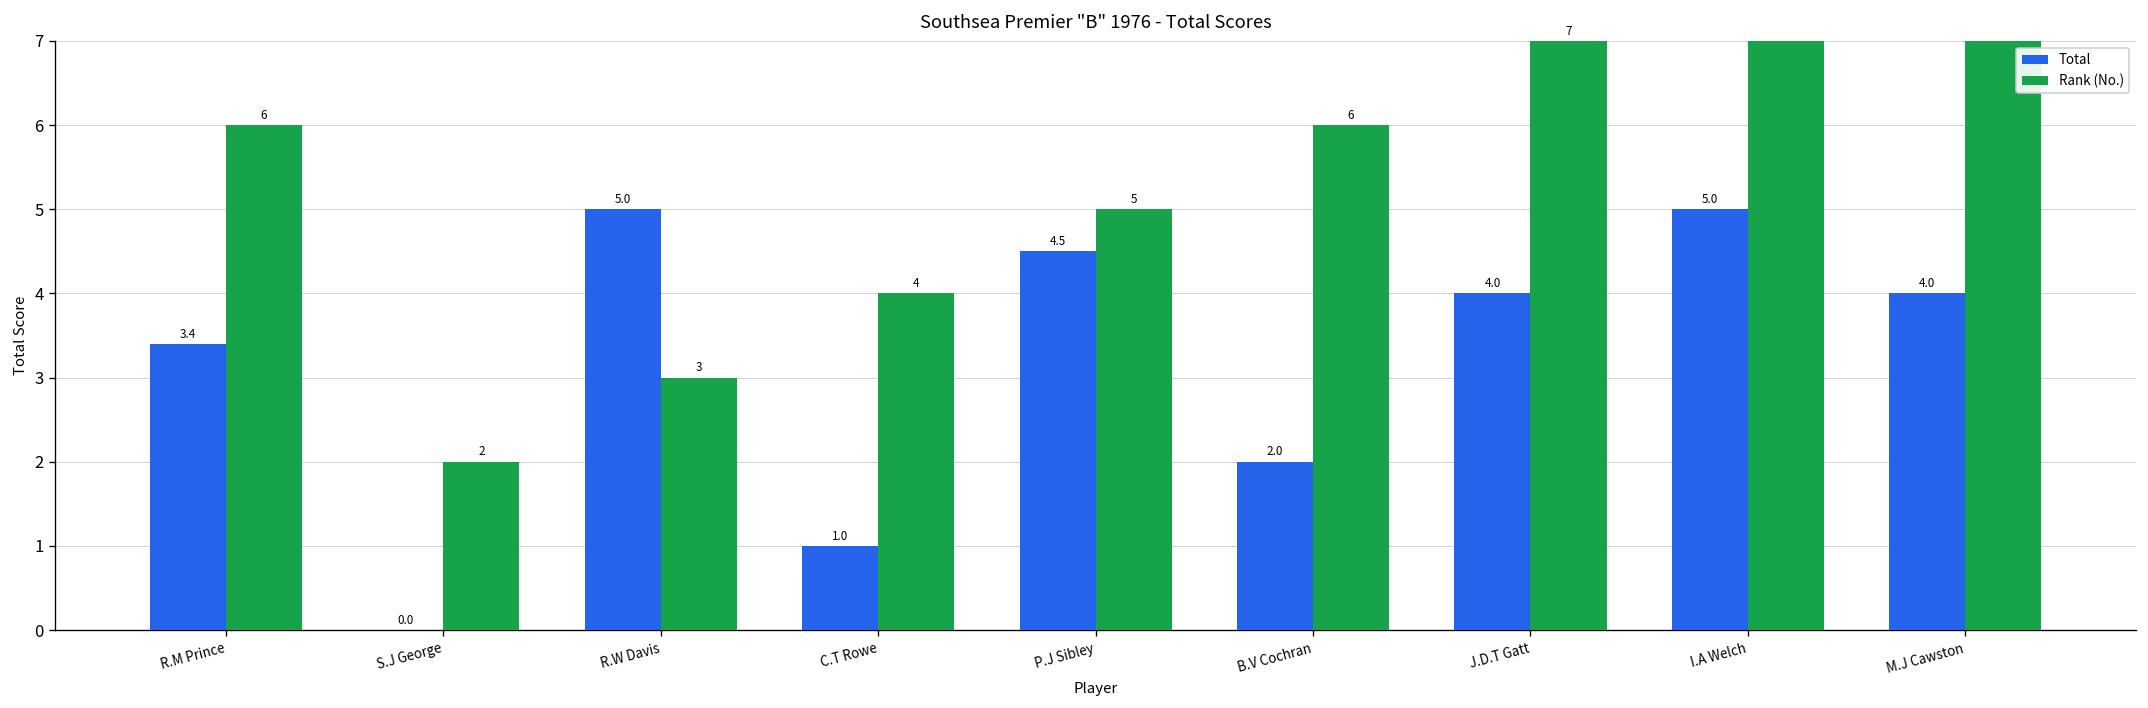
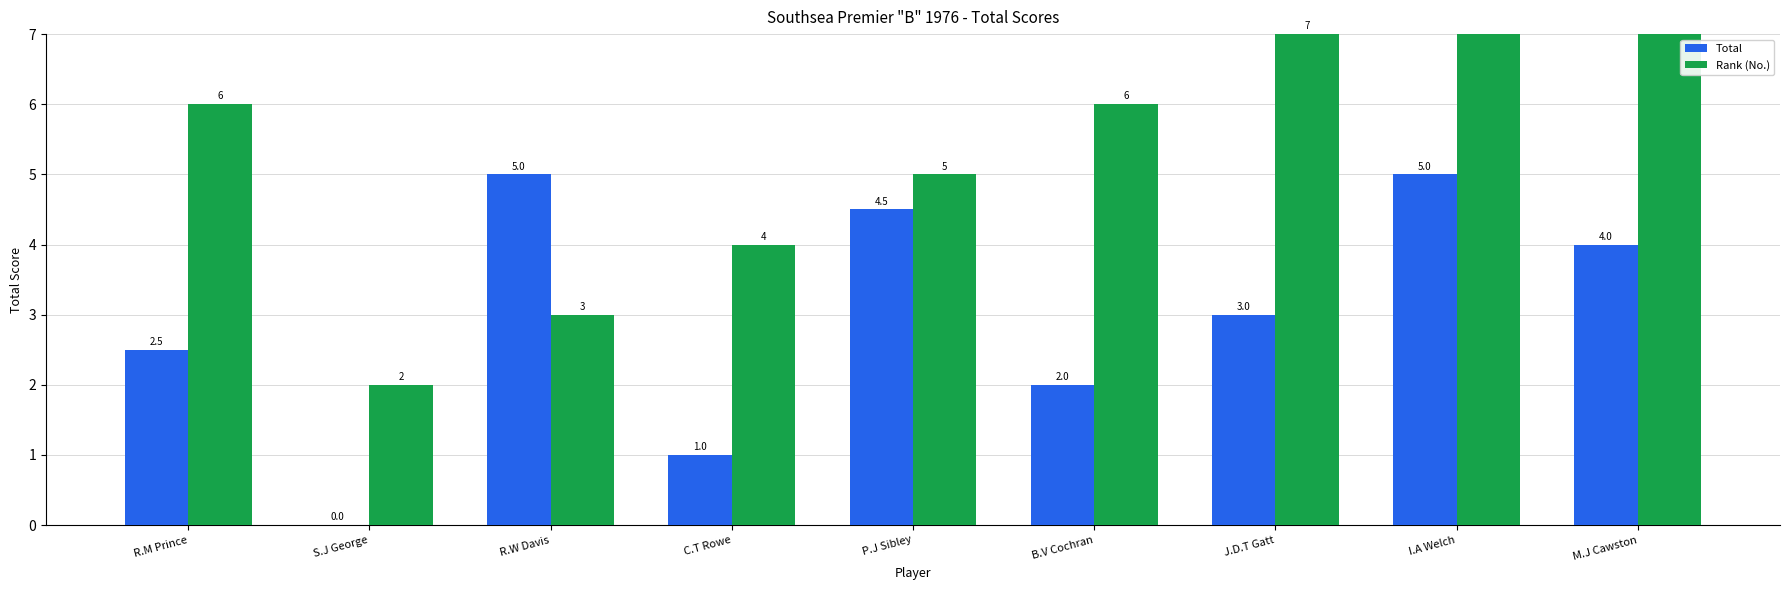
Total, R.M Prince: 3.4 -> 2.5
Total, J.D.T Gatt: 4.0 -> 3.0
